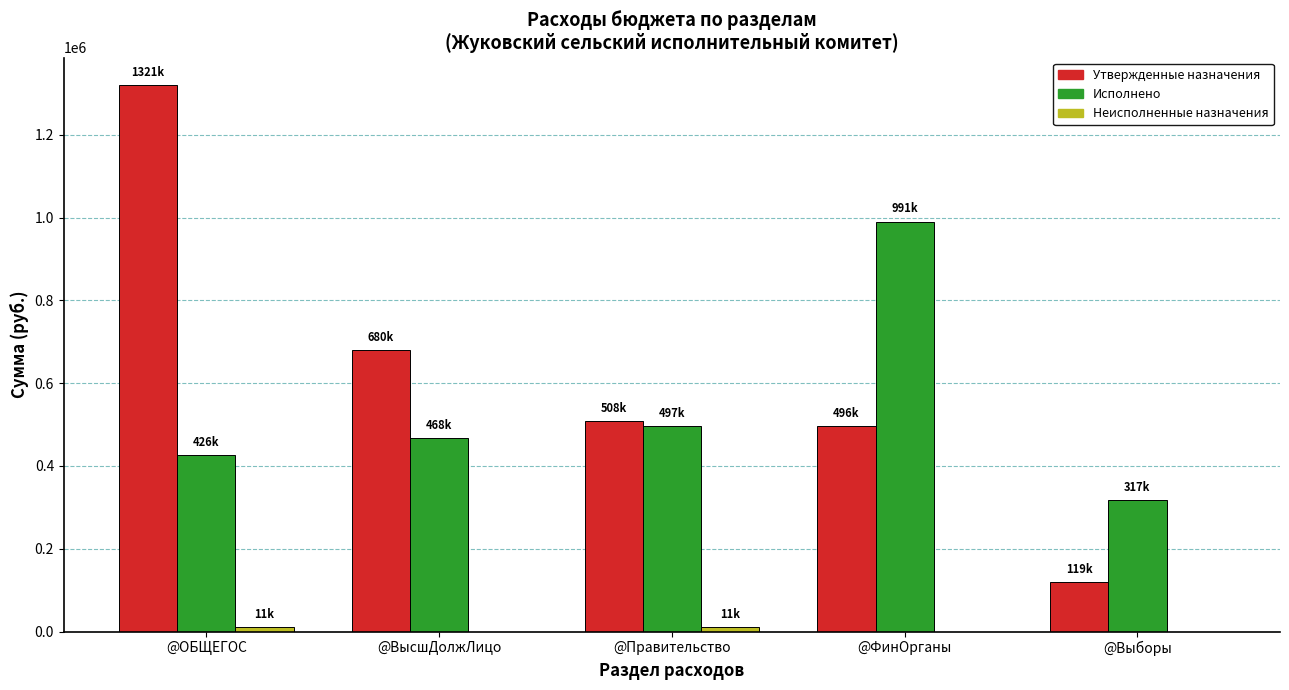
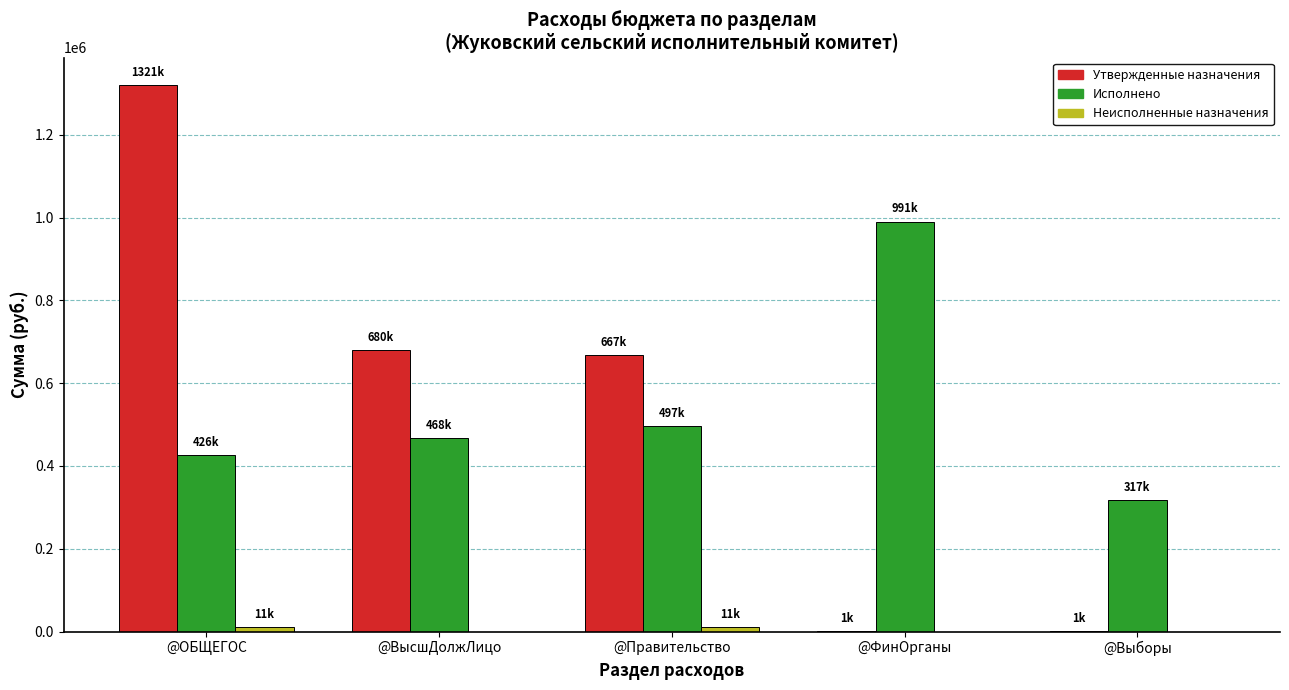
Утвержденные назначения, @Правительство: 508k -> 667k
Утвержденные назначения, @ФинОрганы: 496k -> 1k
Утвержденные назначения, @Выборы: 119k -> 1k
